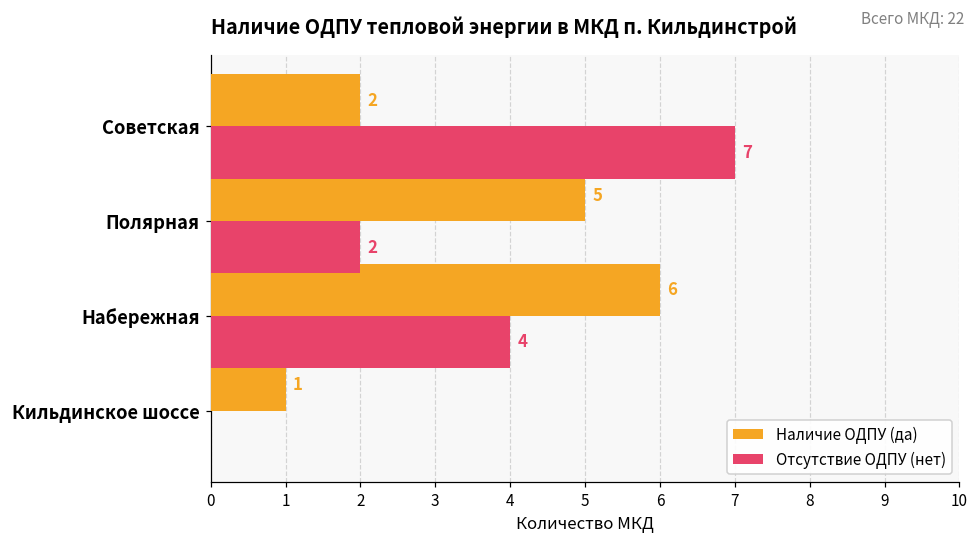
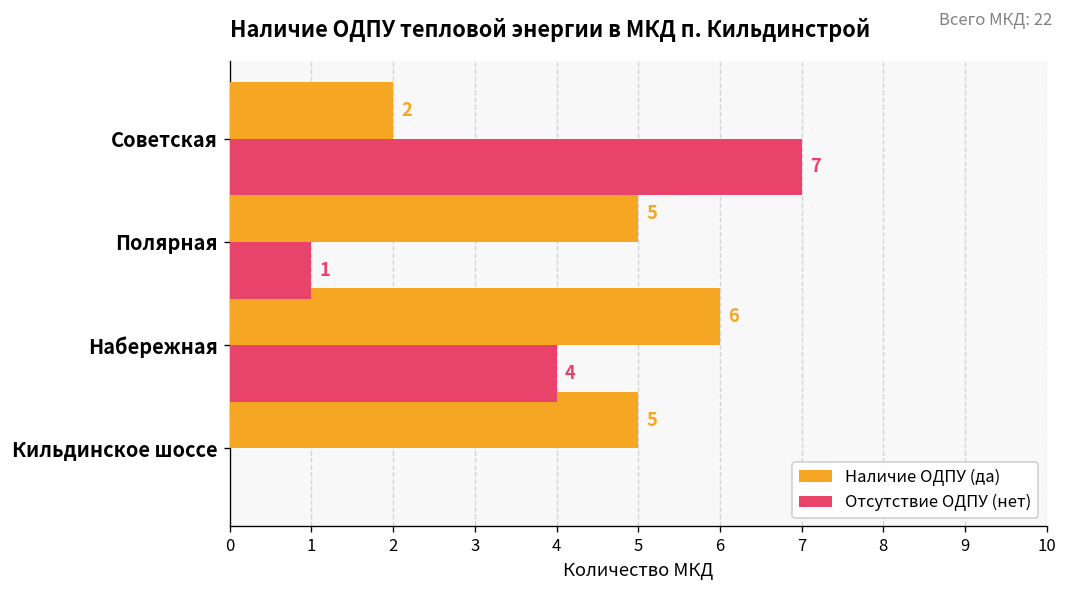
Отсутствие ОДПУ (нет), Полярная: 2 -> 1
Наличие ОДПУ (да), Кильдинское шоссе: 1 -> 5
